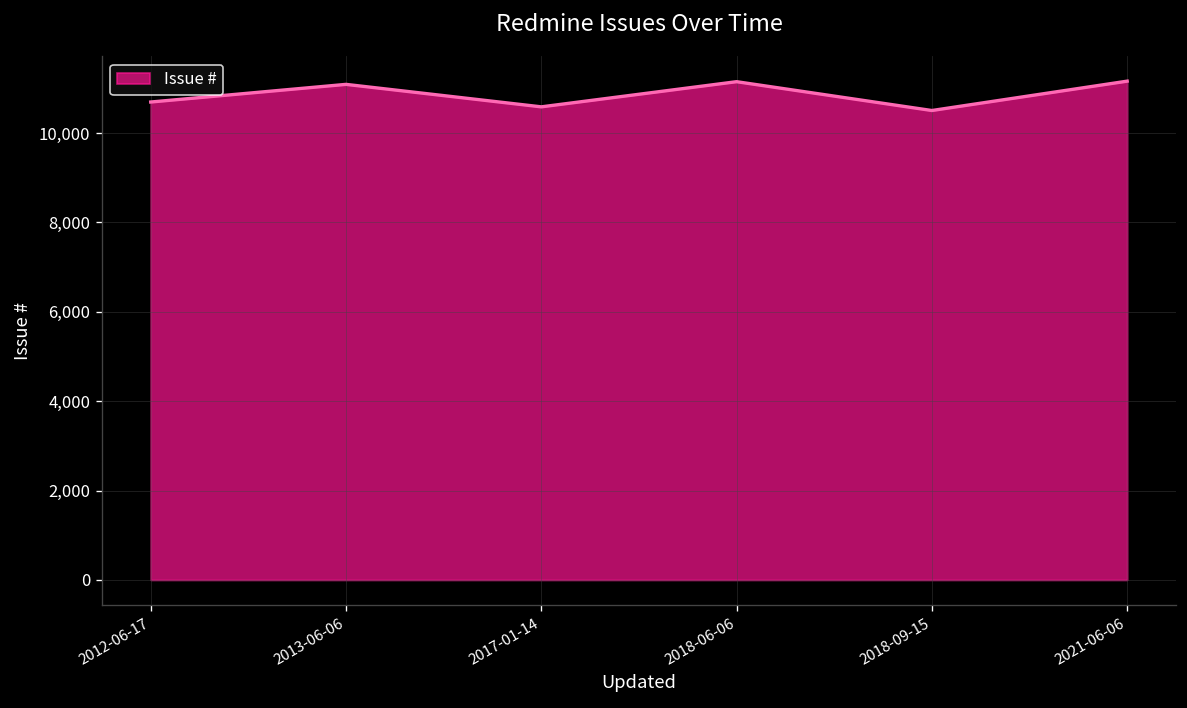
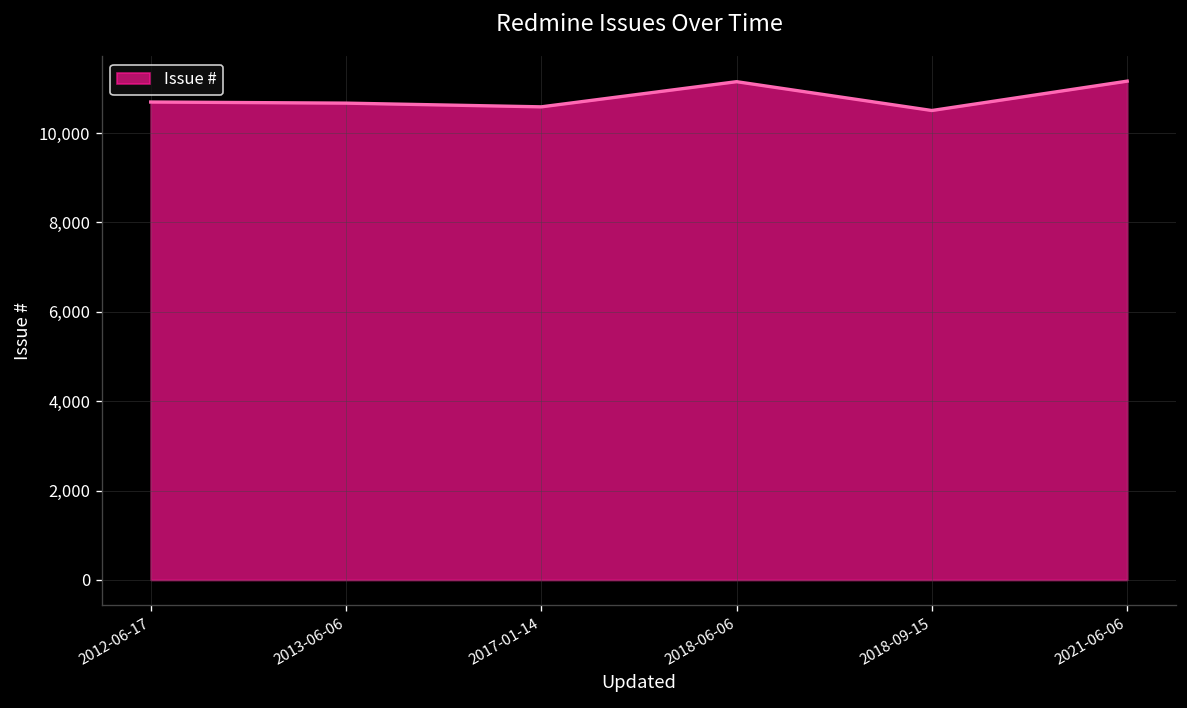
2013-06-06: 11,100 -> 10,700
